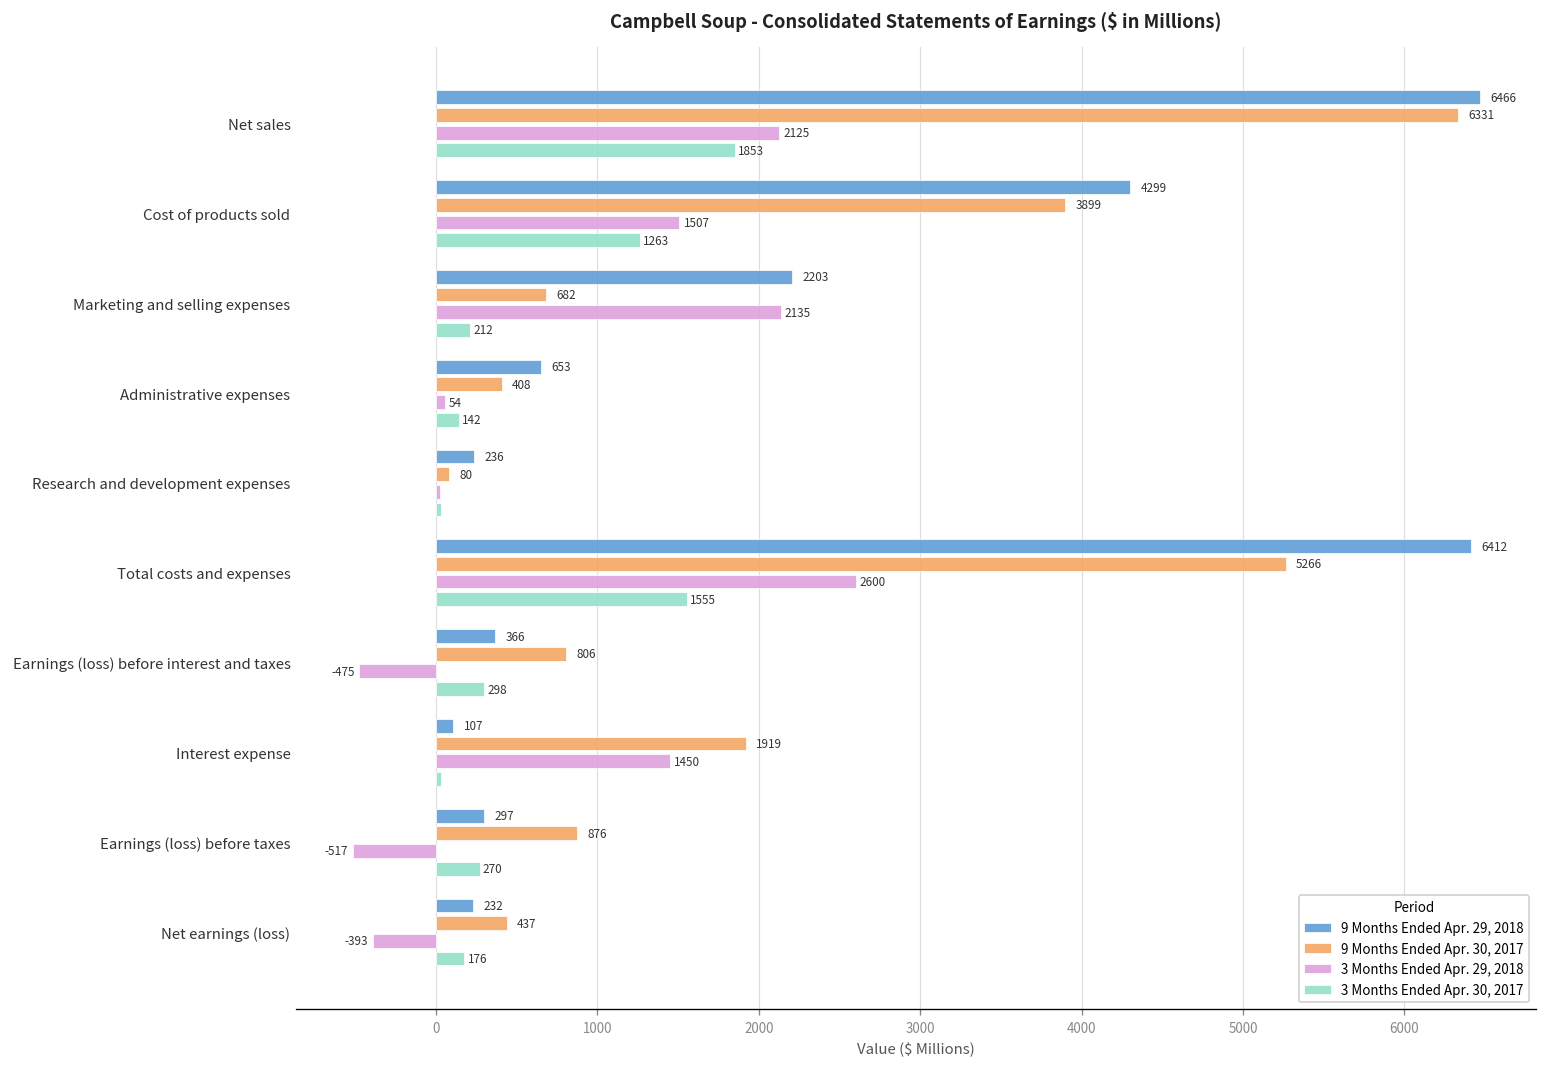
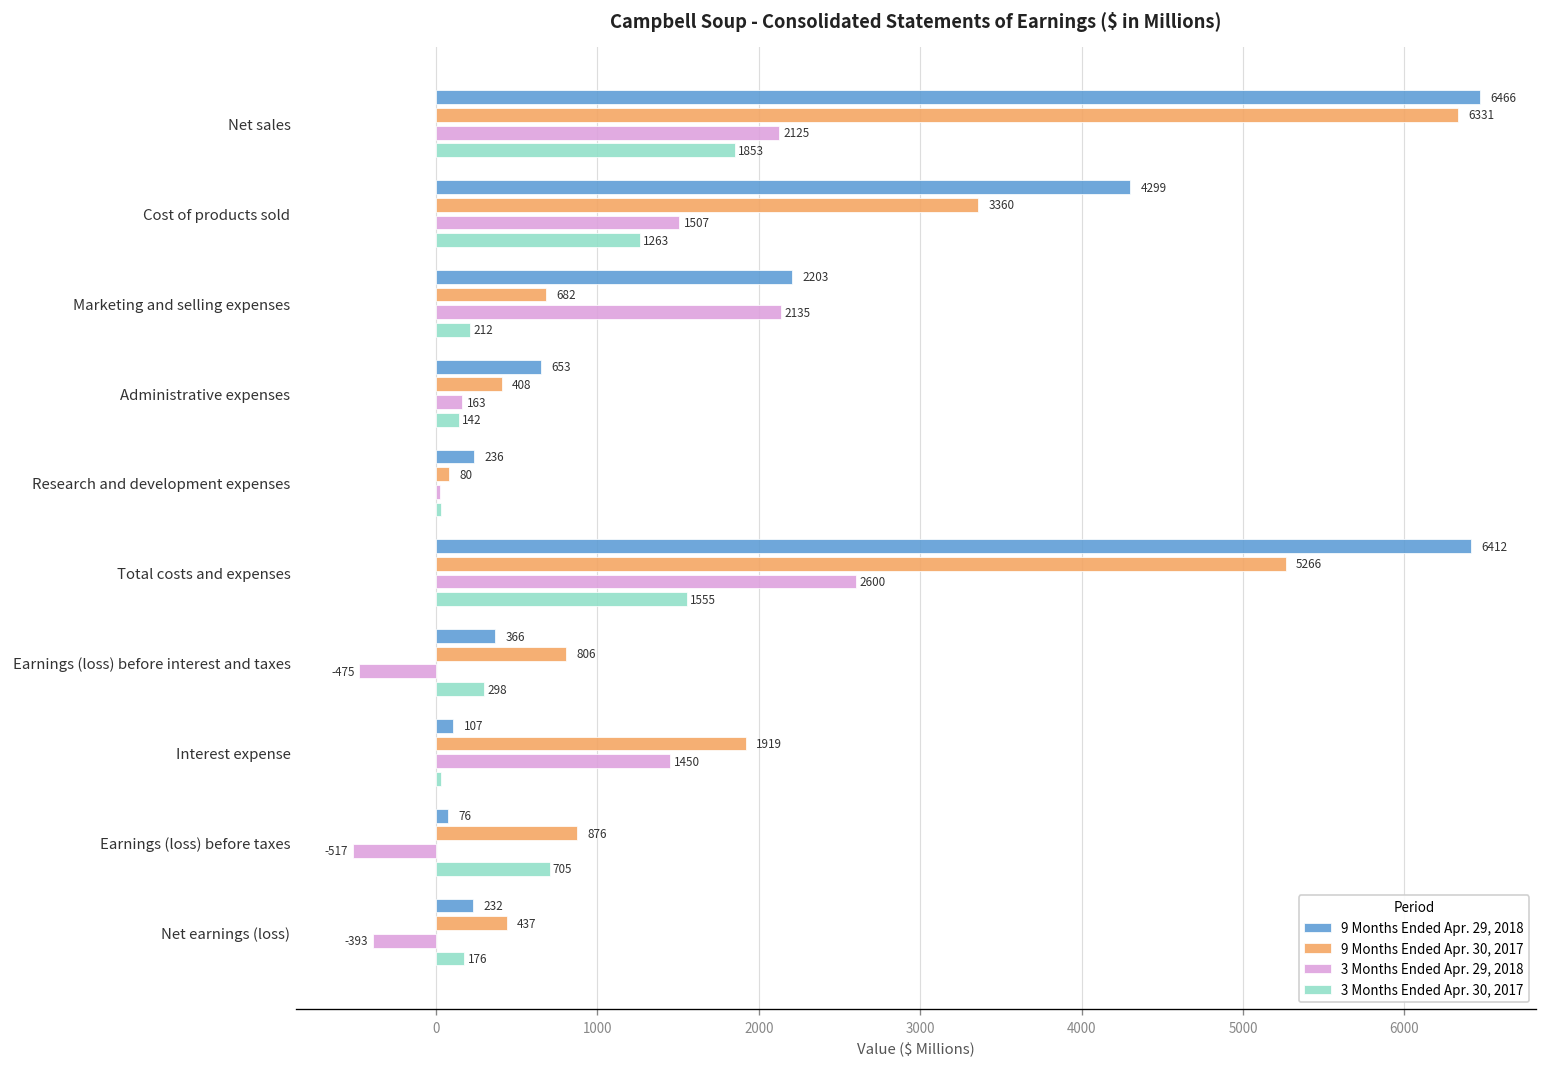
9 Months Ended Apr. 30, 2017, Cost of products sold: 3899 -> 3360
3 Months Ended Apr. 29, 2018, Administrative expenses: 54 -> 163
9 Months Ended Apr. 29, 2018, Earnings (loss) before taxes: 297 -> 76
3 Months Ended Apr. 30, 2017, Earnings (loss) before taxes: 270 -> 705
